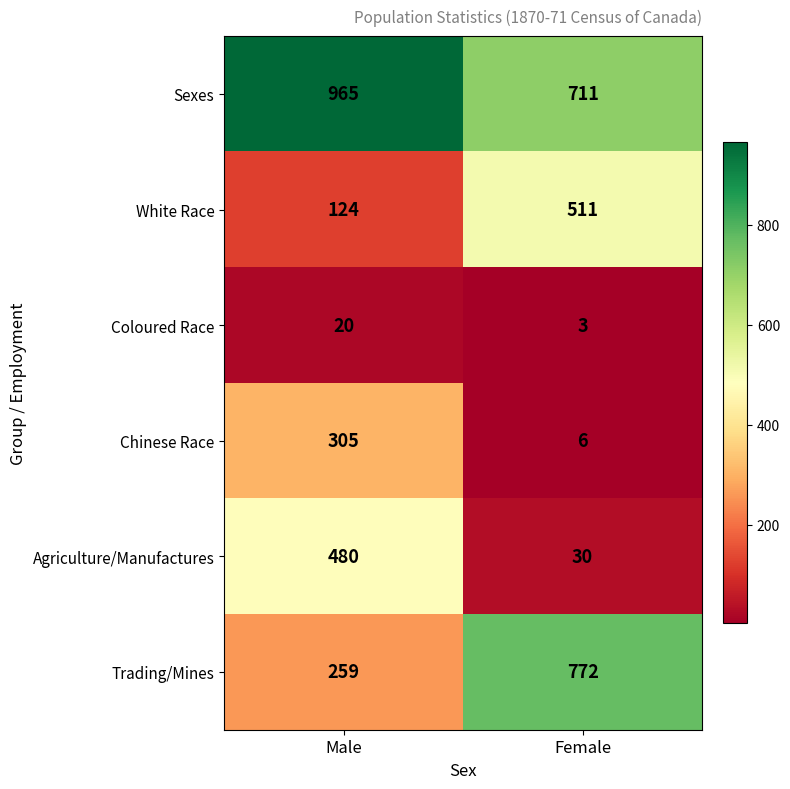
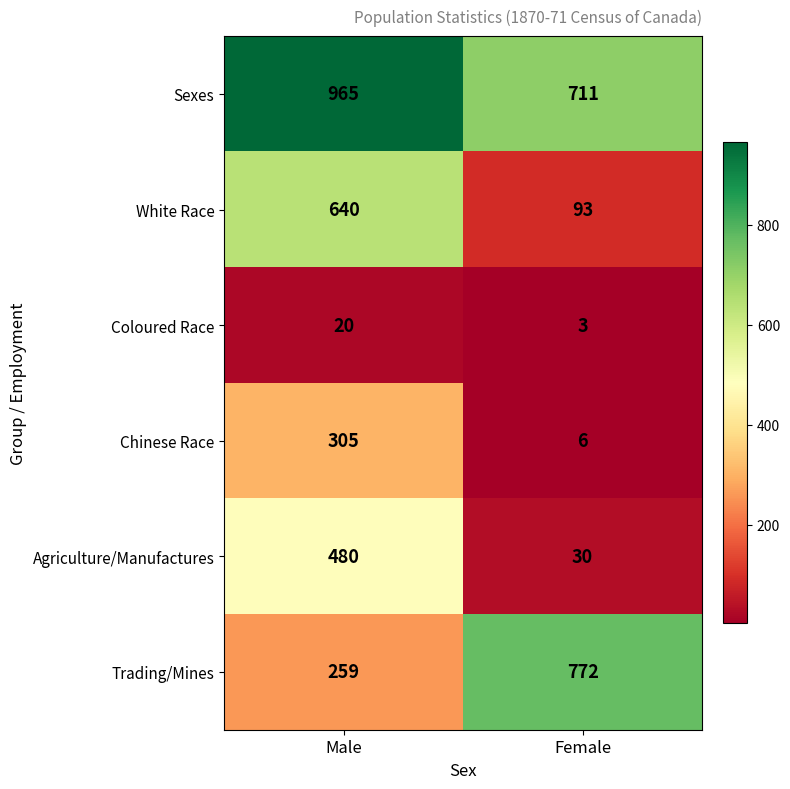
White Race, Male: 124 -> 640
White Race, Female: 511 -> 93
